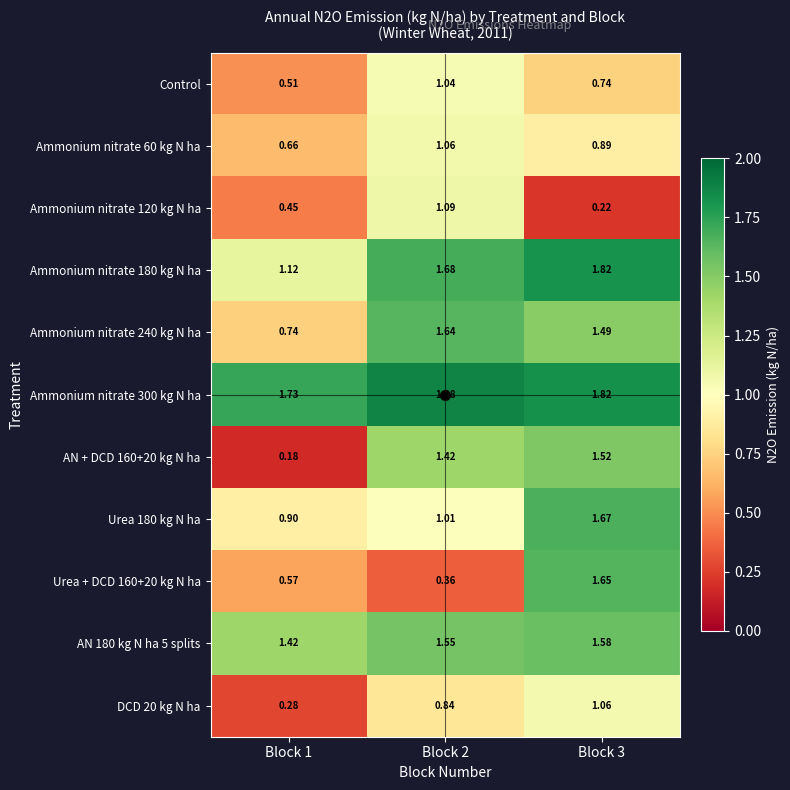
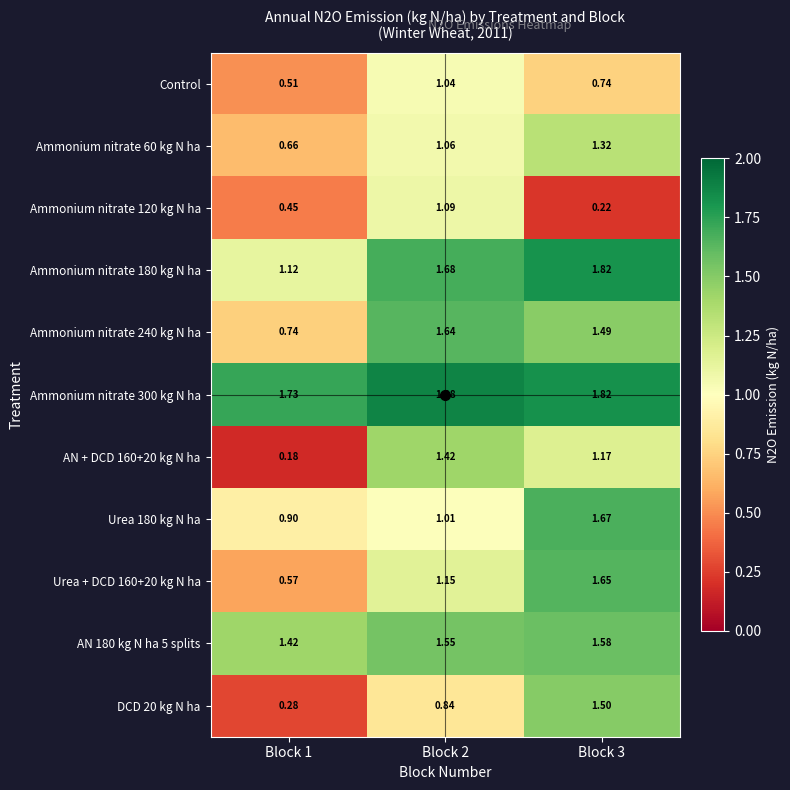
Ammonium nitrate 60 kg N ha, Block 3: 0.89 -> 1.32
AN + DCD 160+20 kg N ha, Block 3: 1.52 -> 1.17
Urea + DCD 160+20 kg N ha, Block 2: 0.36 -> 1.15
DCD 20 kg N ha, Block 3: 1.06 -> 1.50
